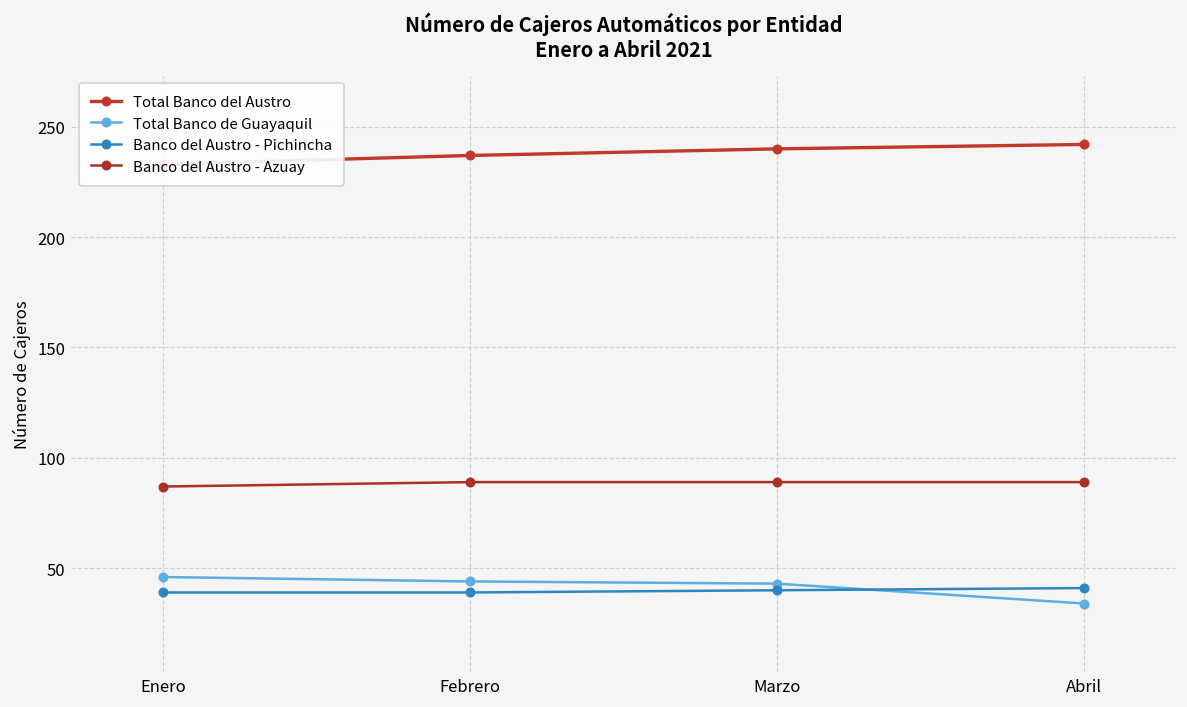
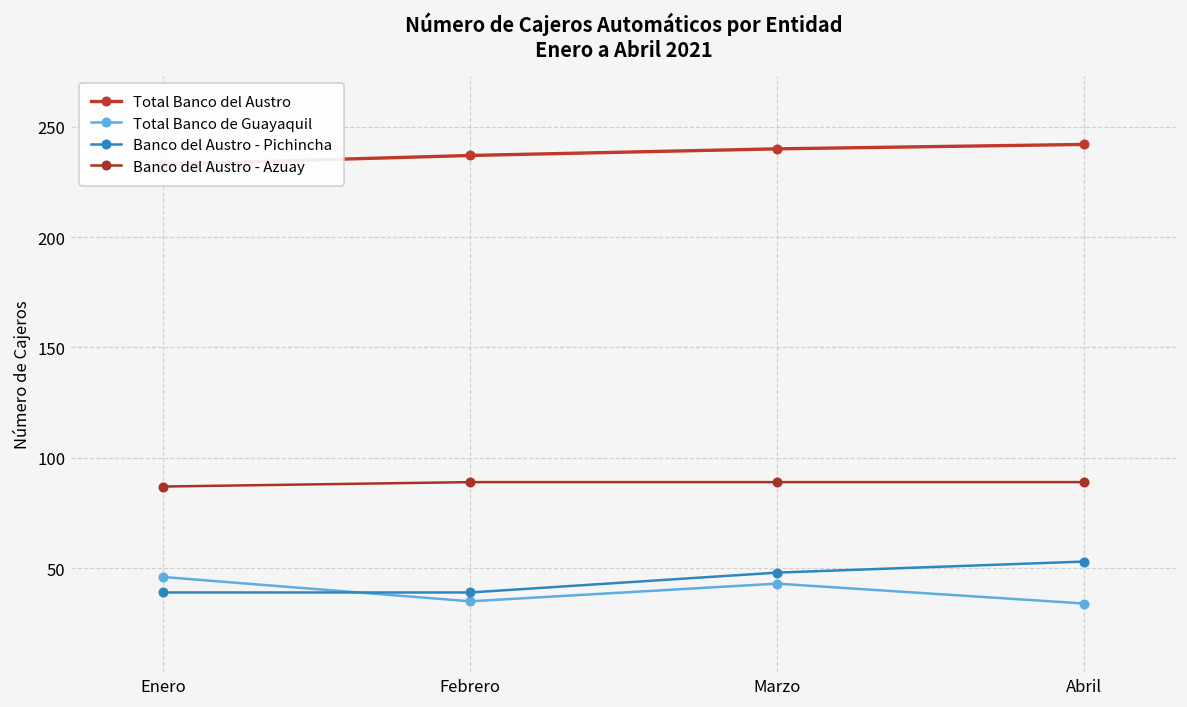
Total Banco de Guayaquil, Febrero: 44 -> 35
Banco del Austro - Pichincha, Marzo: 40 -> 48
Banco del Austro - Pichincha, Abril: 41 -> 53
